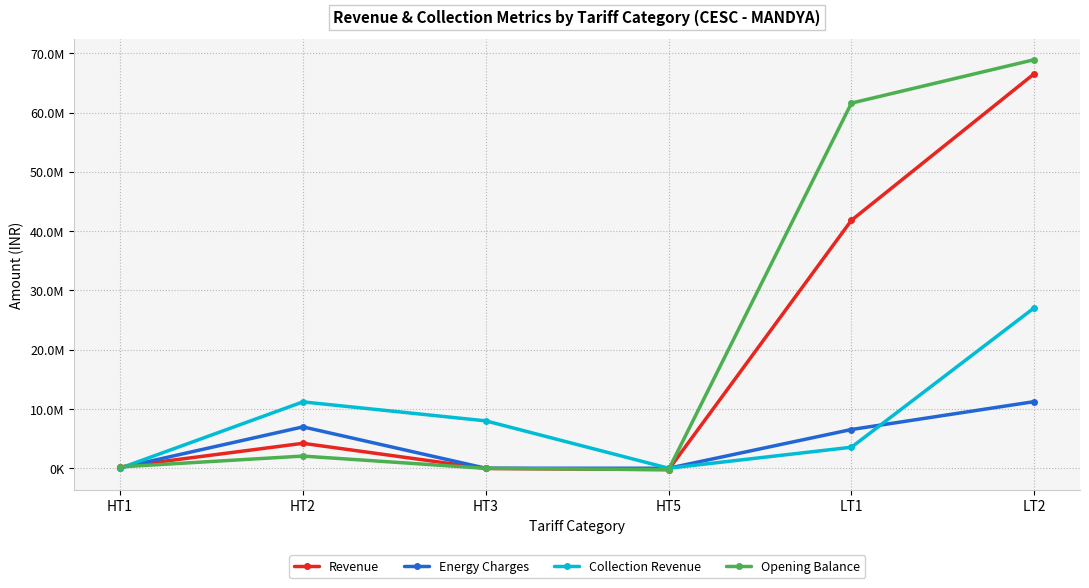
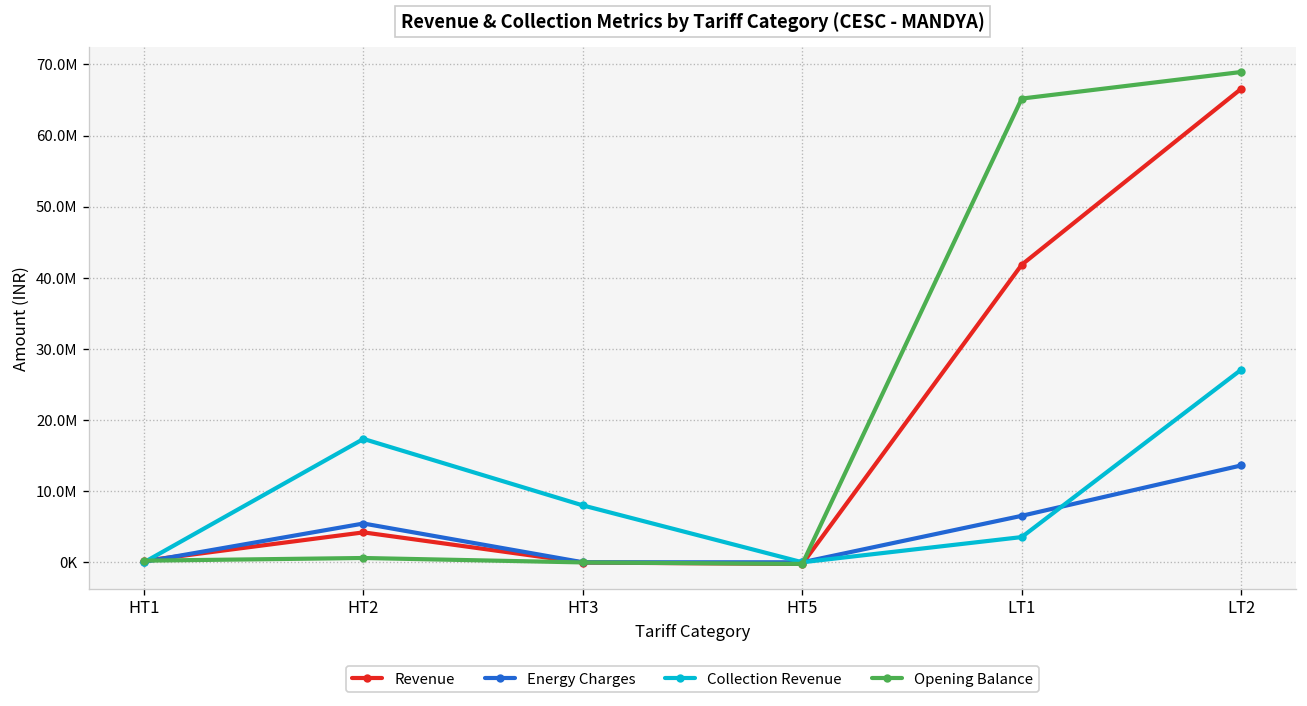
Energy Charges, HT2: 7000000 -> 5000000
Collection Revenue, HT2: 11000000 -> 17000000
Opening Balance, HT2: 2000000 -> 1000000
Opening Balance, LT1: 62000000 -> 65000000
Energy Charges, LT2: 11000000 -> 14000000
